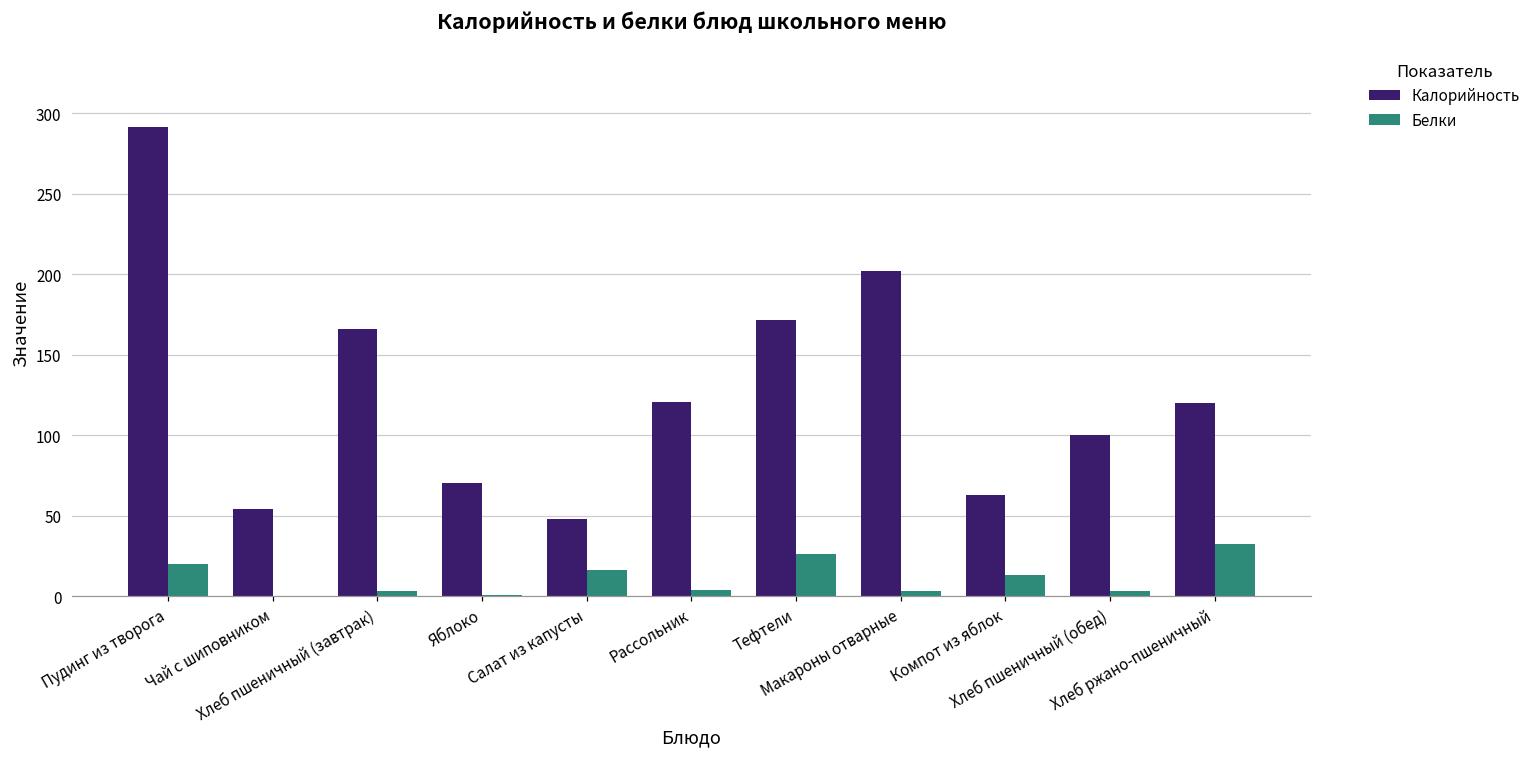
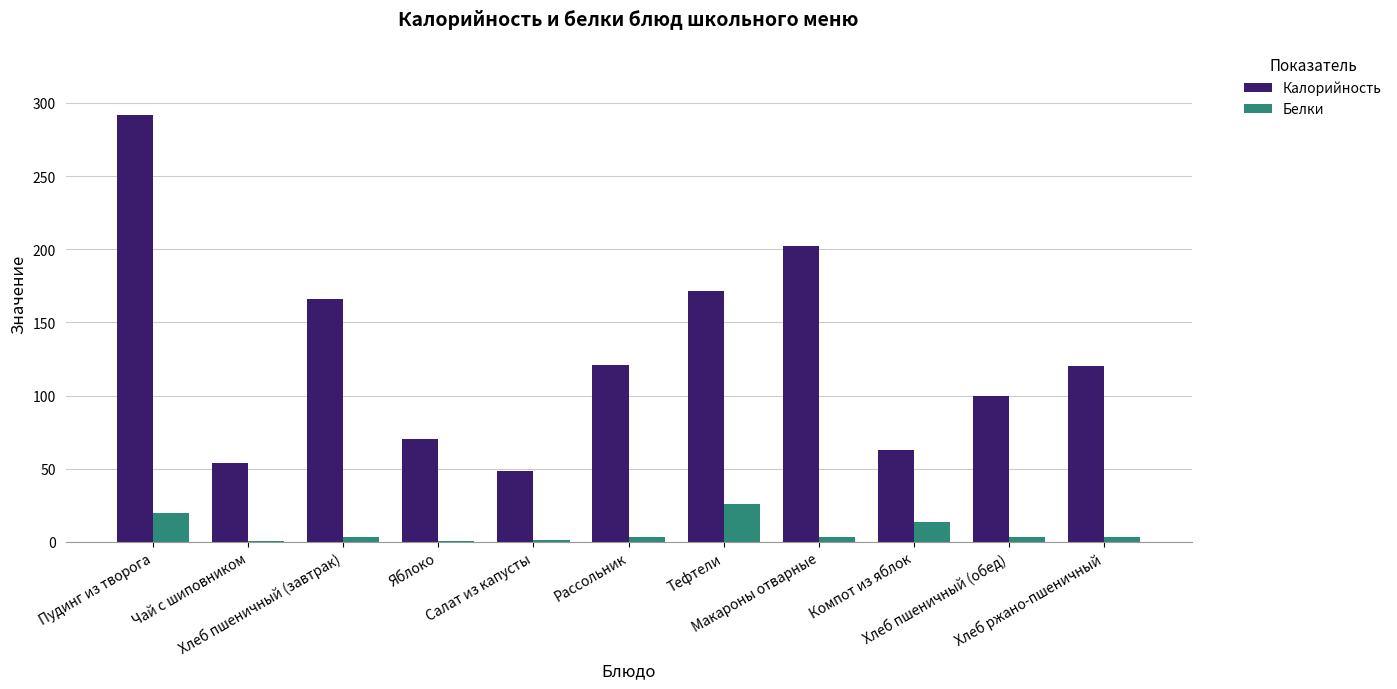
Белки, Салат из капусты: 17 -> 1
Белки, Хлеб ржано-пшеничный: 32 -> 4
